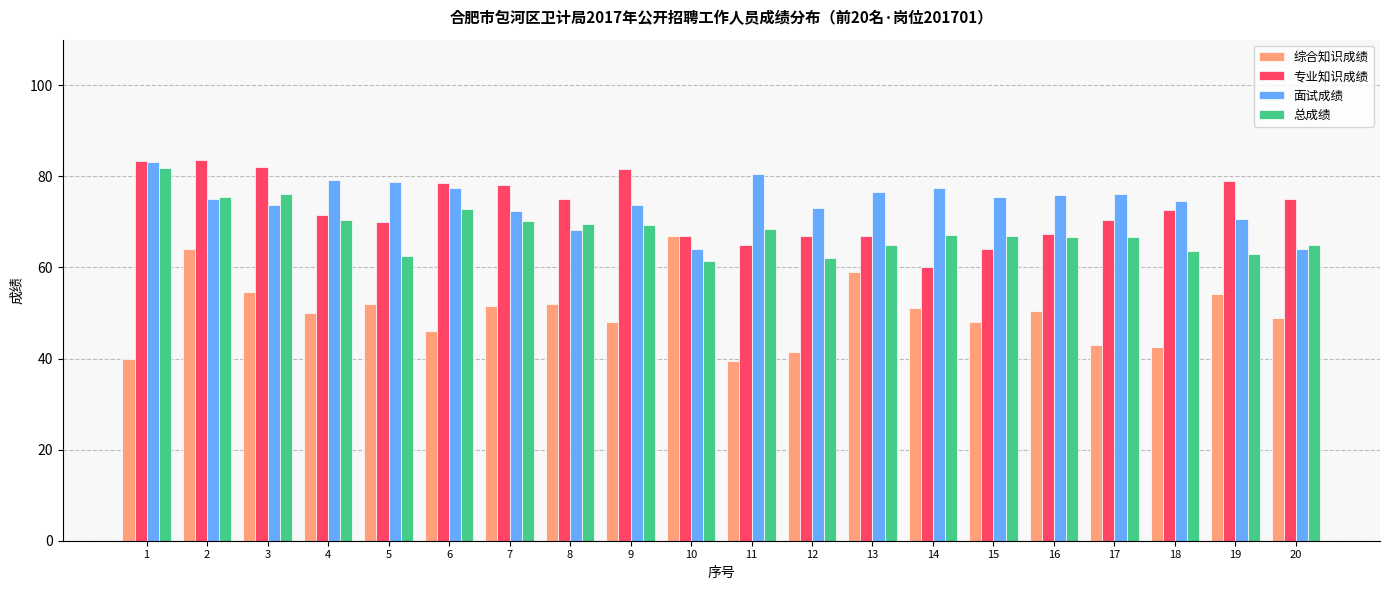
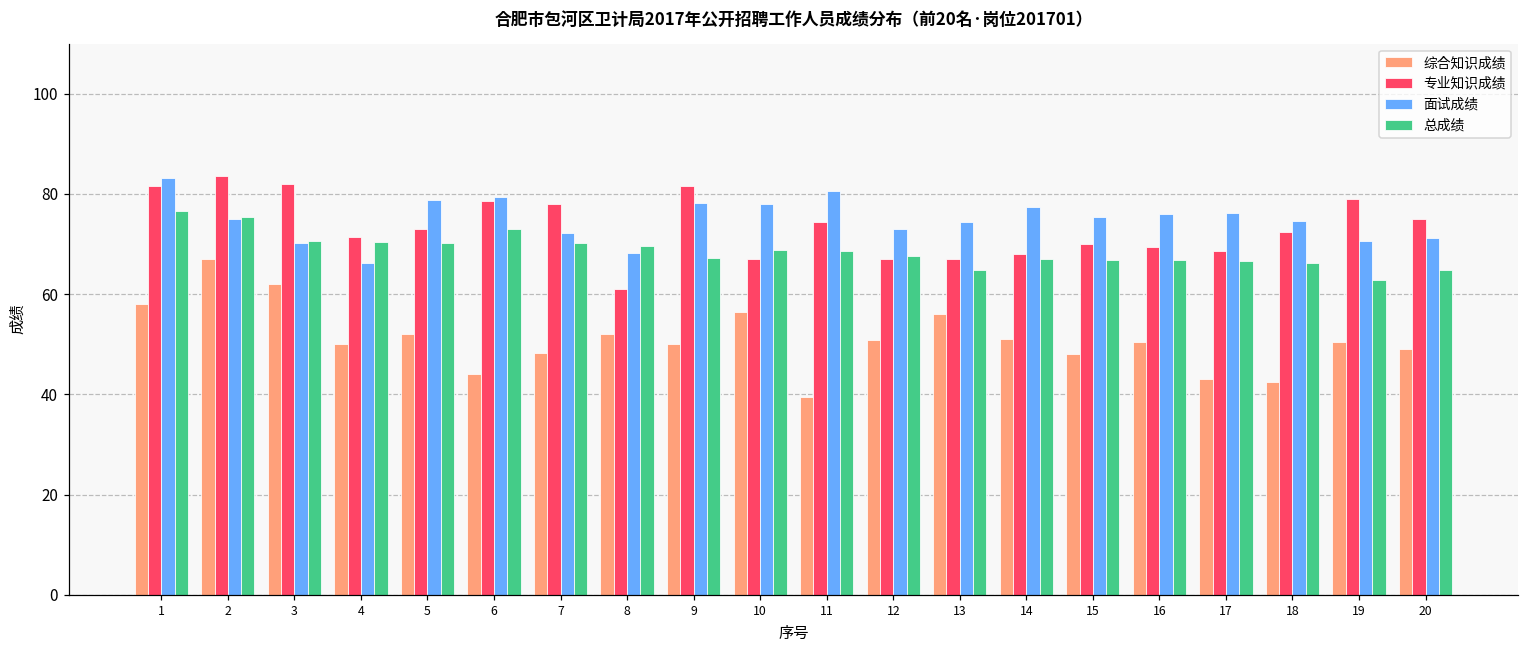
综合知识成绩, 1: 40 -> 58
专业知识成绩, 1: 83 -> 82
总成绩, 1: 82 -> 77
综合知识成绩, 2: 64 -> 67
综合知识成绩, 3: 55 -> 62
面试成绩, 3: 74 -> 70
总成绩, 3: 76 -> 71
面试成绩, 4: 79 -> 66
专业知识成绩, 5: 70 -> 73
总成绩, 5: 62 -> 70
综合知识成绩, 6: 46 -> 44
面试成绩, 6: 77 -> 79
综合知识成绩, 7: 52 -> 48
专业知识成绩, 8: 75 -> 61
综合知识成绩, 9: 48 -> 50
面试成绩, 9: 74 -> 78
总成绩, 9: 69 -> 67
综合知识成绩, 10: 67 -> 57
面试成绩, 10: 64 -> 78
总成绩, 10: 61 -> 69
专业知识成绩, 11: 65 -> 75
综合知识成绩, 12: 42 -> 51
总成绩, 12: 62 -> 68
综合知识成绩, 13: 59 -> 56
面试成绩, 13: 77 -> 74
专业知识成绩, 14: 60 -> 68
专业知识成绩, 15: 64 -> 70
专业知识成绩, 16: 67 -> 70
专业知识成绩, 17: 71 -> 69
总成绩, 18: 64 -> 66
综合知识成绩, 19: 54 -> 51
面试成绩, 20: 64 -> 71
